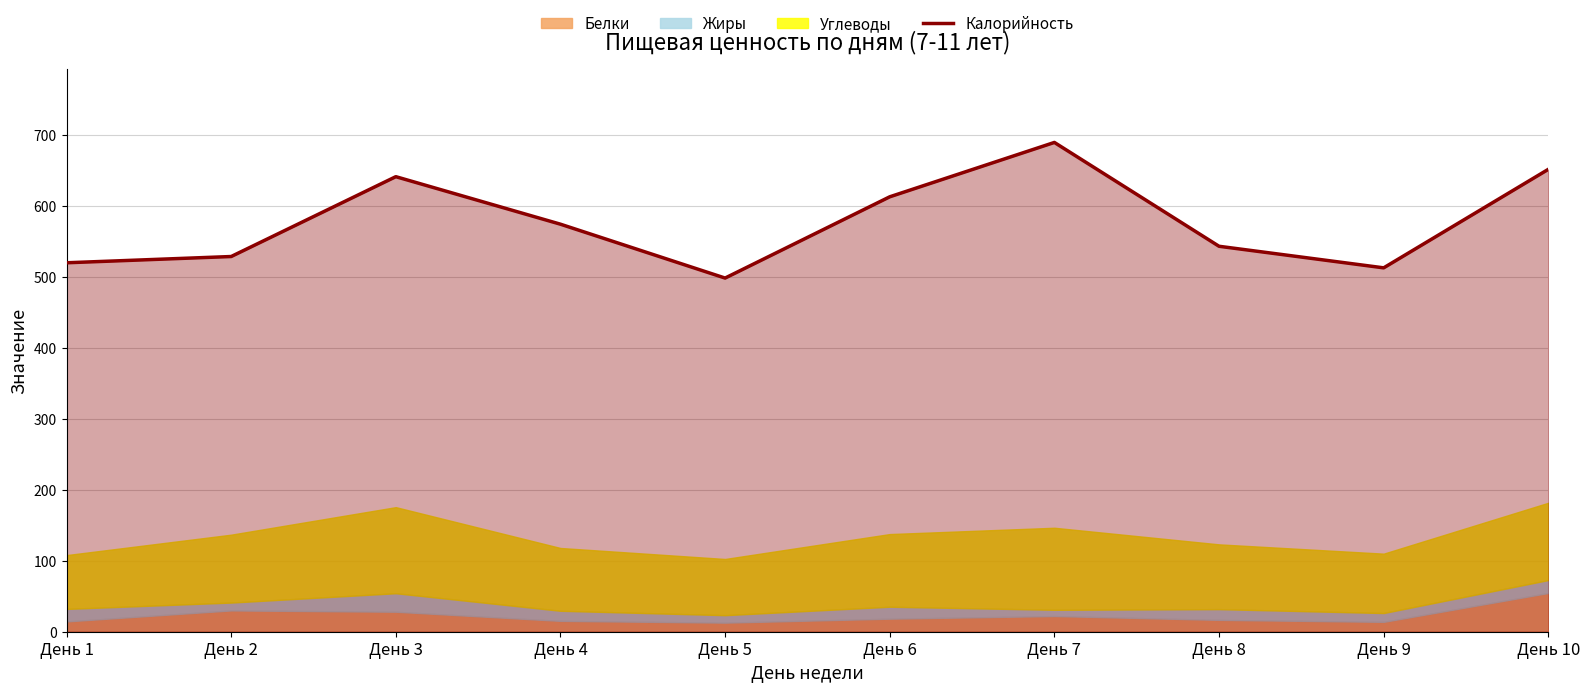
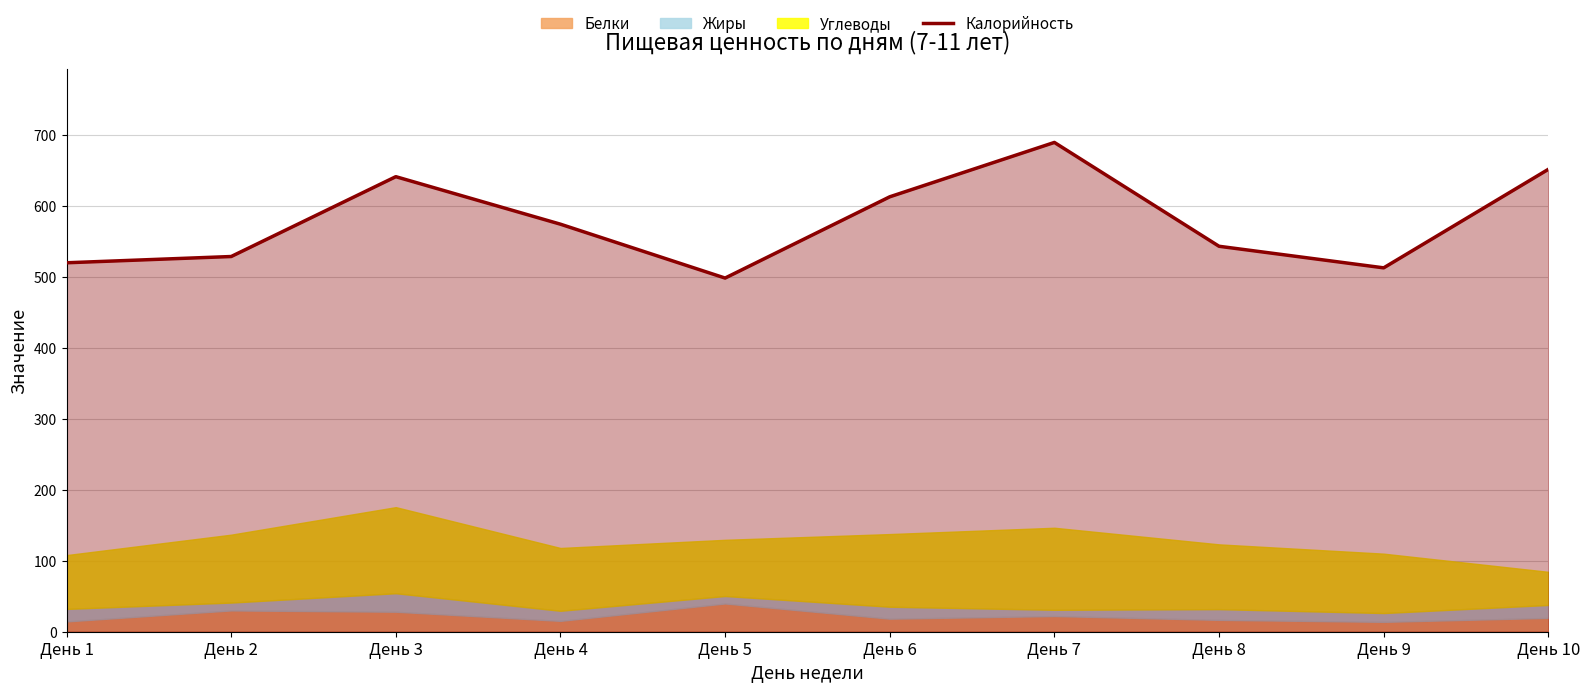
Белки, День 5: 10 -> 40
Белки, День 10: 50 -> 20
Углеводы, День 10: 110 -> 50
